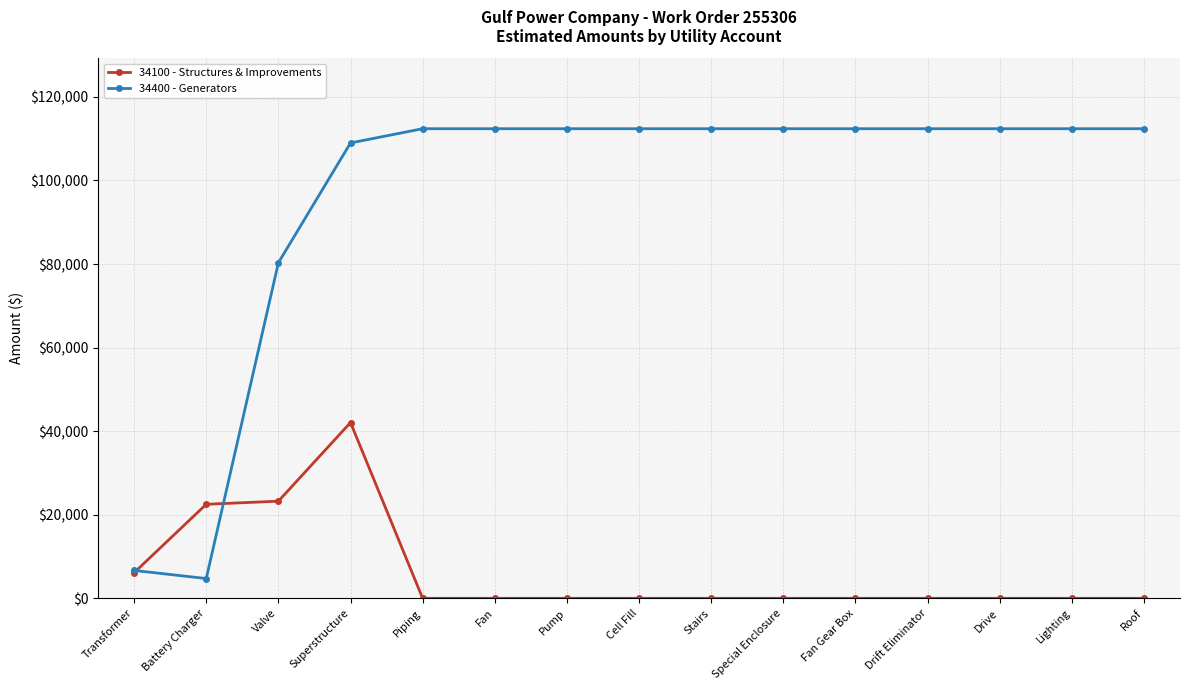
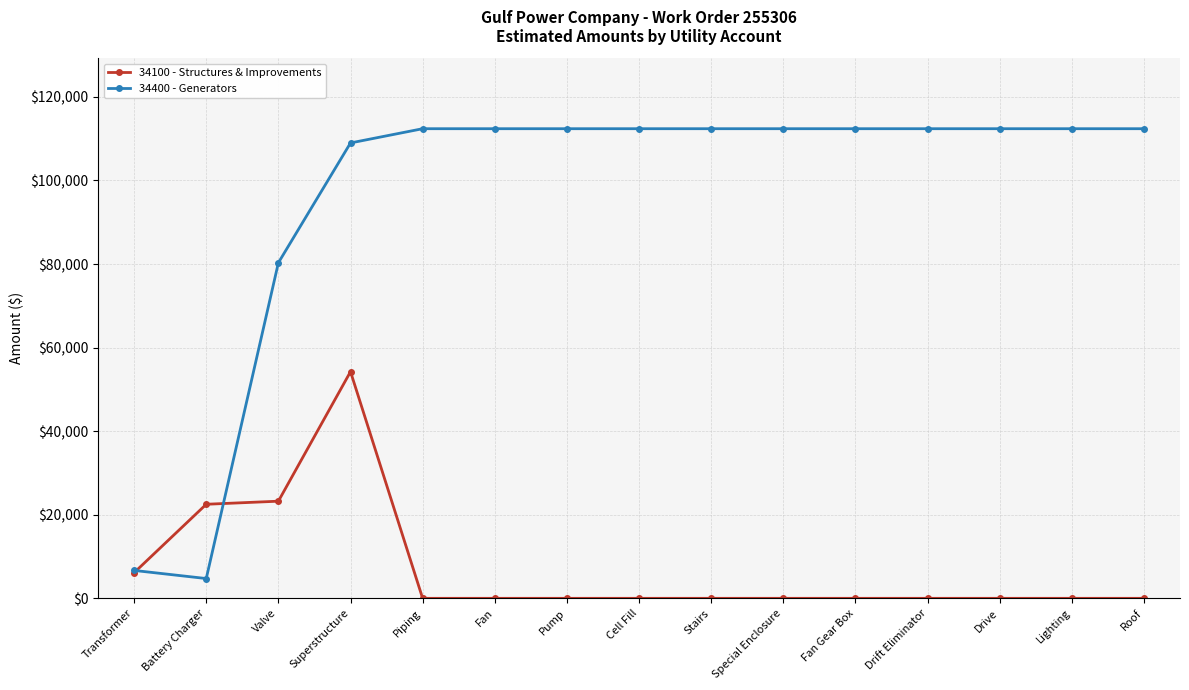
34100 - Structures & Improvements, Superstructure: $42,000 -> $54,000
